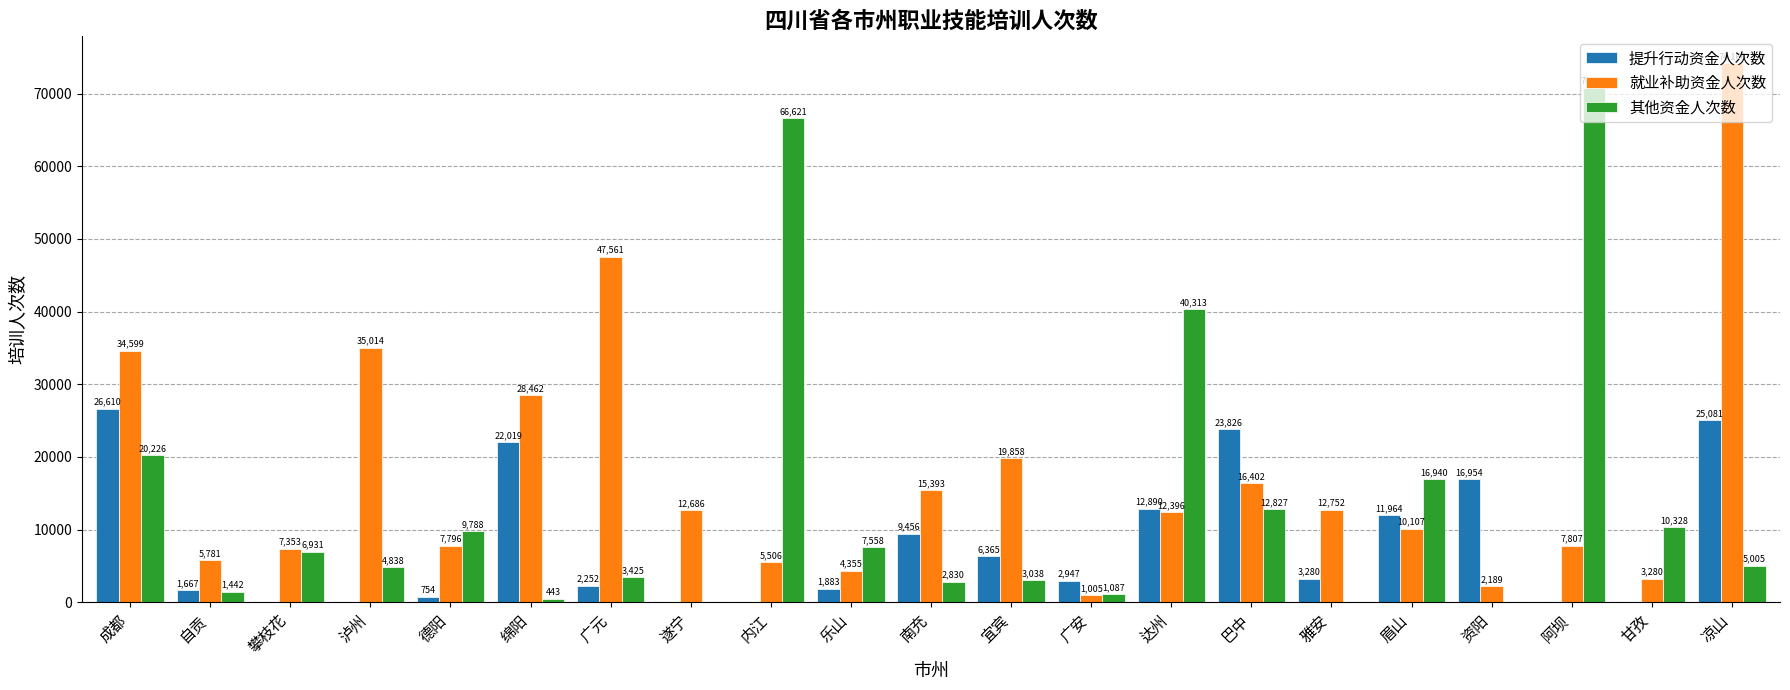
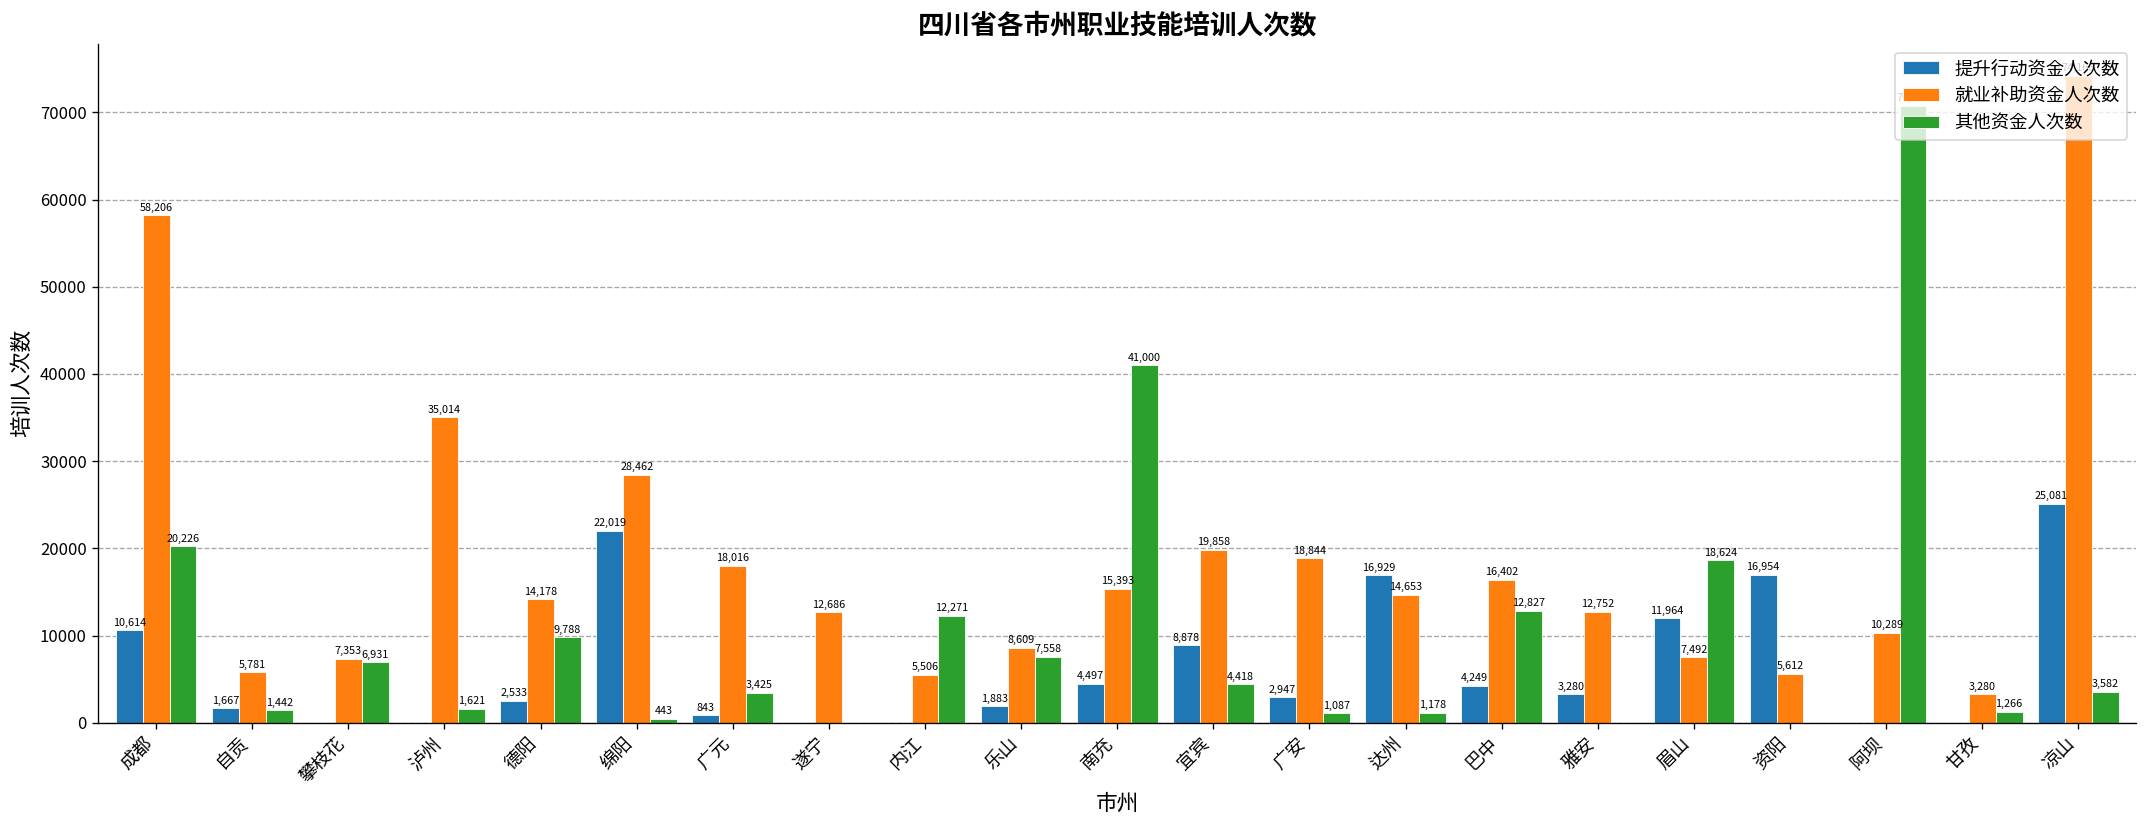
提升行动资金人次数, 成都: 26,610 -> 10,614
就业补助资金人次数, 成都: 34,599 -> 58,206
其他资金人次数, 泸州: 4,838 -> 1,621
提升行动资金人次数, 德阳: 754 -> 2,533
就业补助资金人次数, 德阳: 7,796 -> 14,178
提升行动资金人次数, 广元: 2,252 -> 843
就业补助资金人次数, 广元: 47,561 -> 18,016
其他资金人次数, 内江: 66,621 -> 12,271
就业补助资金人次数, 乐山: 4,355 -> 8,609
提升行动资金人次数, 南充: 9,456 -> 4,497
其他资金人次数, 南充: 2,830 -> 41,000
提升行动资金人次数, 宜宾: 6,365 -> 8,878
其他资金人次数, 宜宾: 3,038 -> 4,418
就业补助资金人次数, 广安: 1,005 -> 18,844
提升行动资金人次数, 达州: 12,890 -> 16,929
就业补助资金人次数, 达州: 12,396 -> 14,653
其他资金人次数, 达州: 40,313 -> 1,178
提升行动资金人次数, 巴中: 23,826 -> 4,249
就业补助资金人次数, 眉山: 10,107 -> 7,492
其他资金人次数, 眉山: 16,940 -> 18,624
就业补助资金人次数, 资阳: 2,189 -> 5,612
就业补助资金人次数, 阿坝: 7,807 -> 10,289
其他资金人次数, 甘孜: 10,328 -> 1,266
其他资金人次数, 凉山: 5,005 -> 3,582
